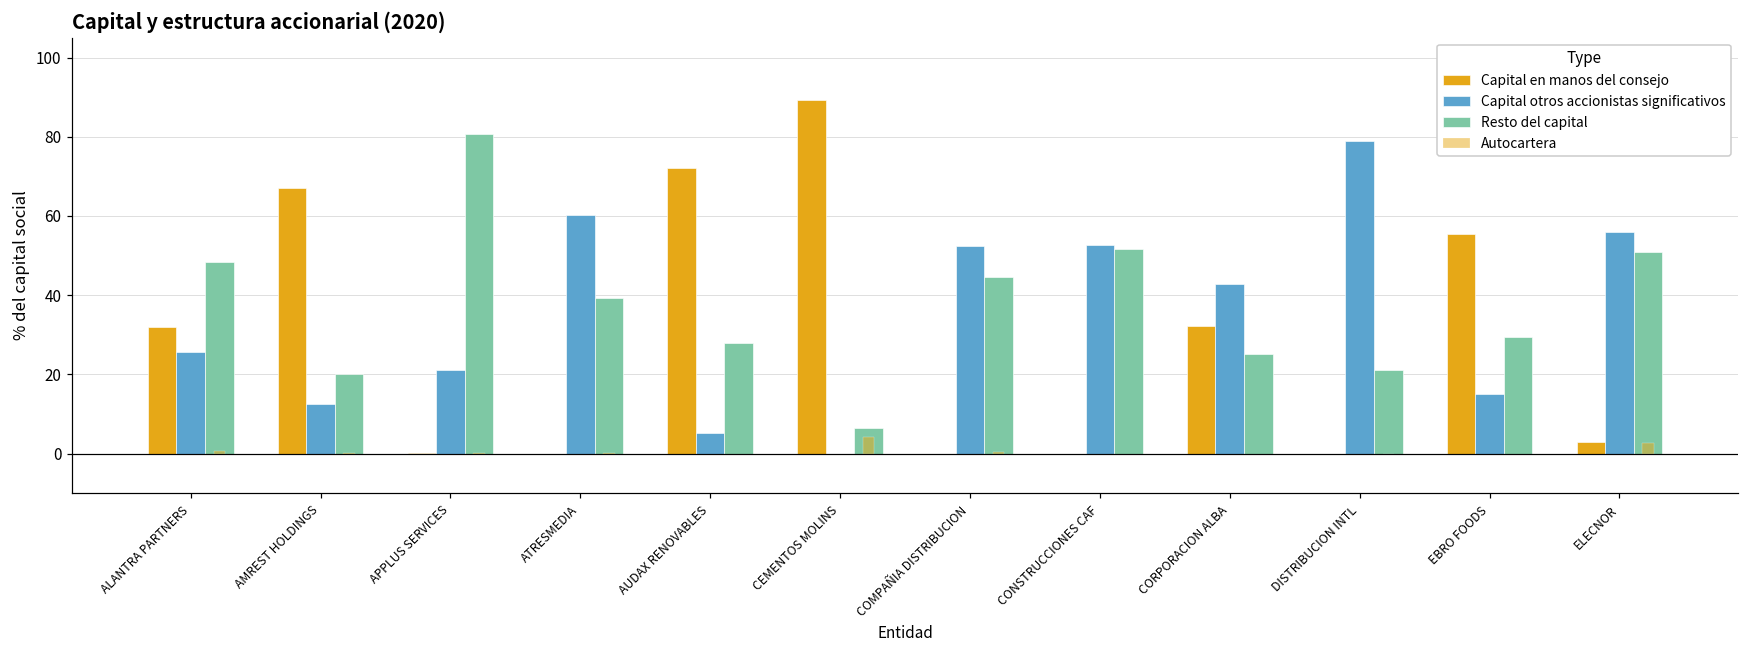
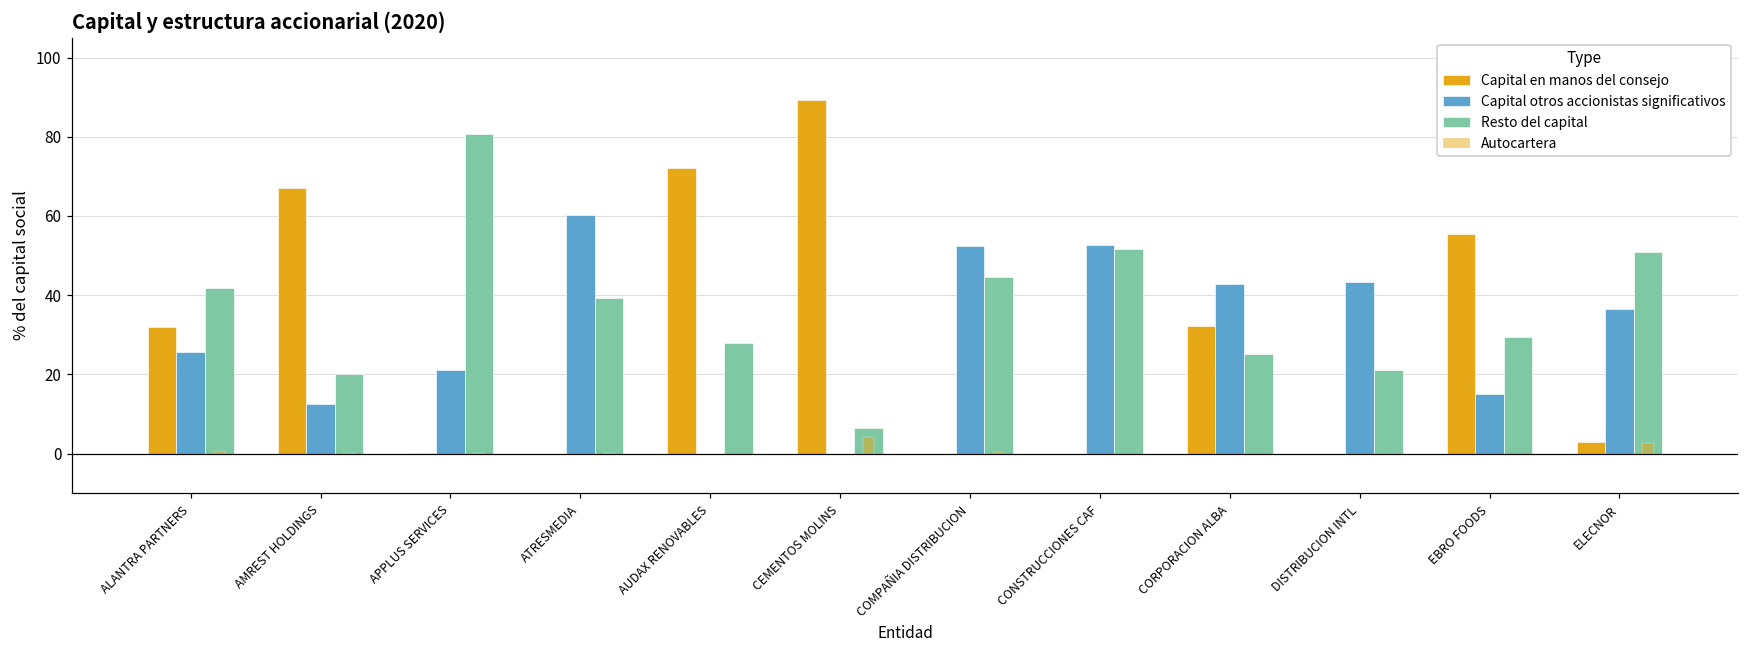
Resto del capital, ALANTRA PARTNERS: 48 -> 42
Capital otros accionistas significativos, AUDAX RENOVABLES: 5 -> 0
Capital otros accionistas significativos, DISTRIBUCION INTL: 79 -> 43
Capital otros accionistas significativos, ELECNOR: 56 -> 37
